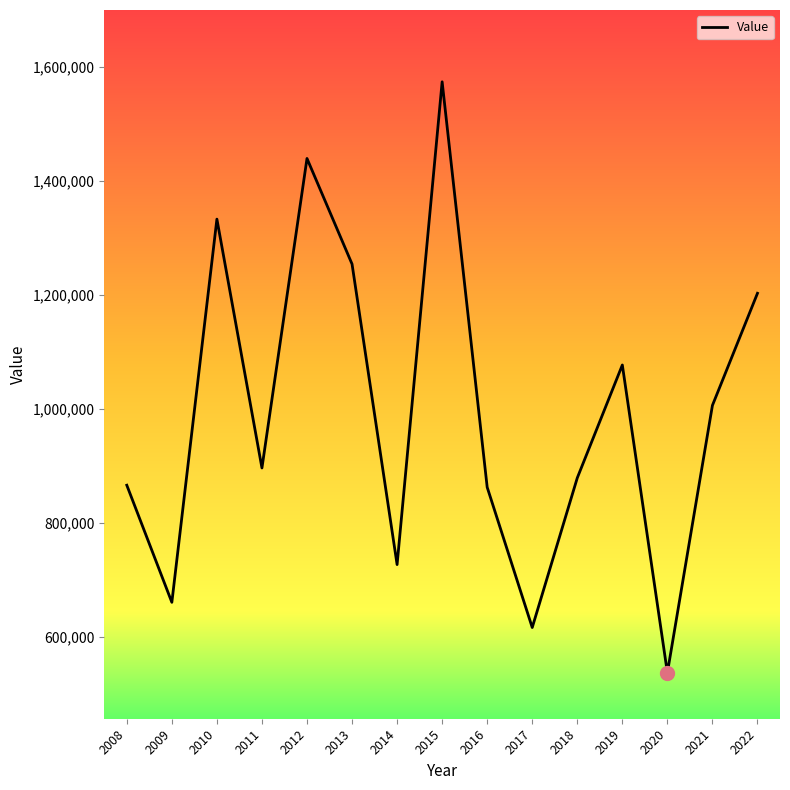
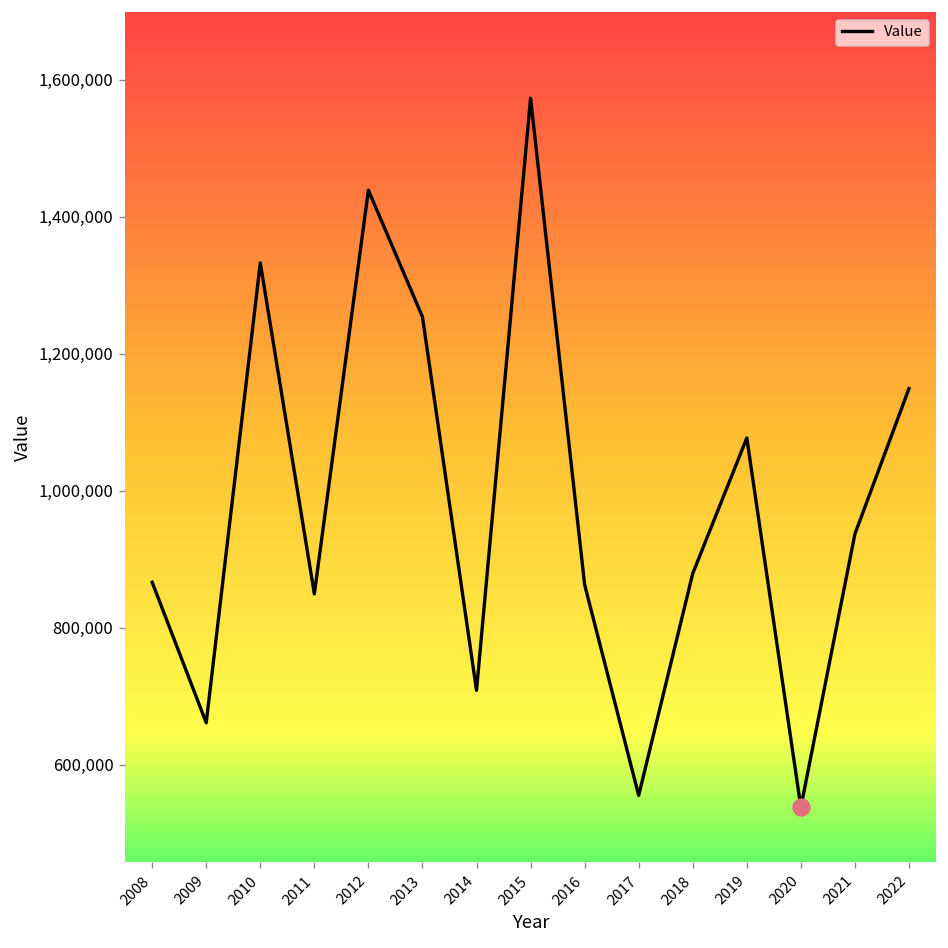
Value, 2011: 900,000 -> 850,000
Value, 2014: 730,000 -> 710,000
Value, 2017: 620,000 -> 550,000
Value, 2021: 1,010,000 -> 940,000
Value, 2022: 1,200,000 -> 1,150,000
